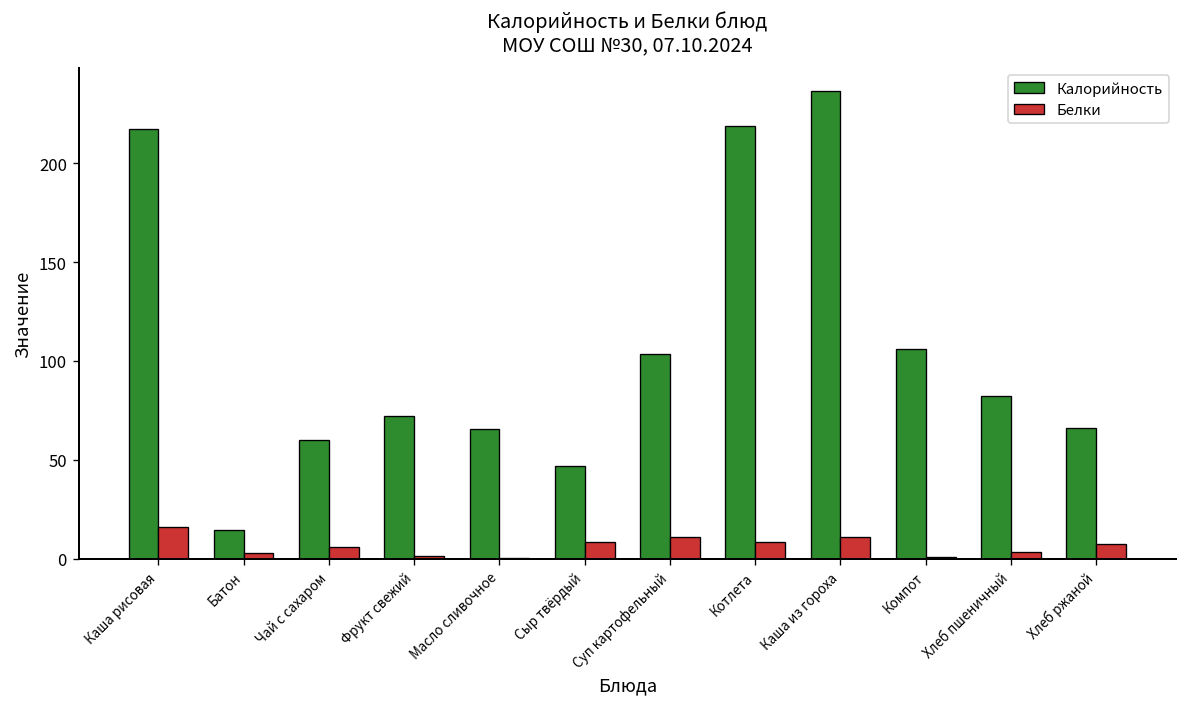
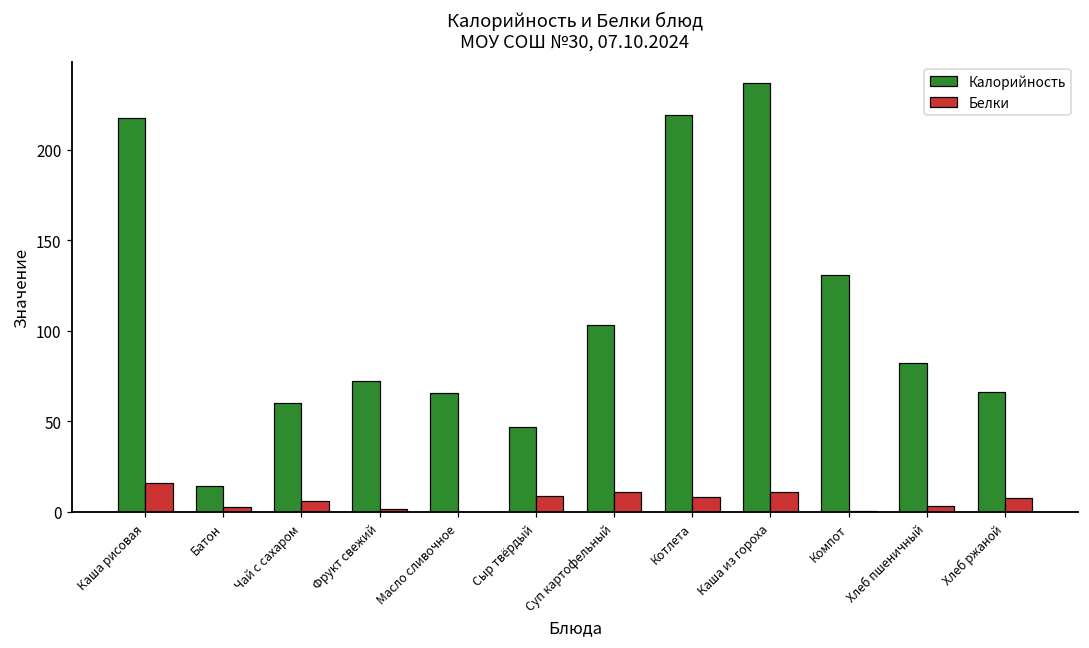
Калорийность, Компот: 106 -> 131
